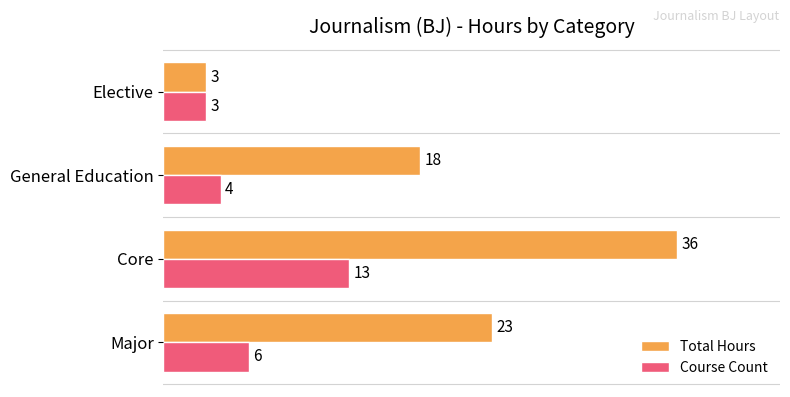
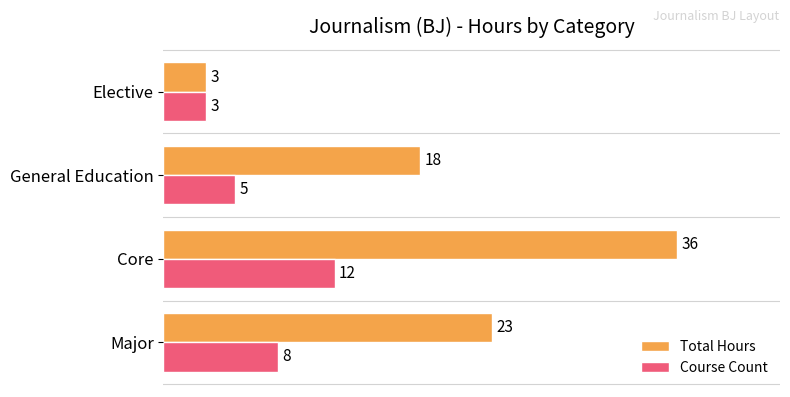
Course Count, General Education: 4 -> 5
Course Count, Core: 13 -> 12
Course Count, Major: 6 -> 8
